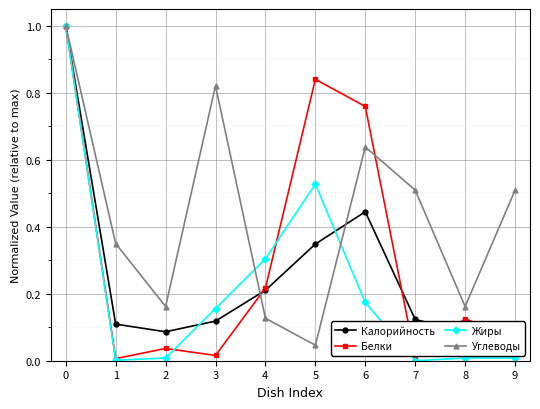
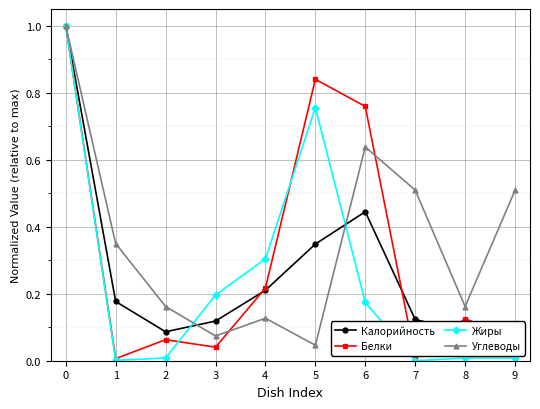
Калорийность, 1: 0.11 -> 0.18
Белки, 2: 0.04 -> 0.06
Белки, 3: 0.02 -> 0.04
Жиры, 3: 0.16 -> 0.20
Углеводы, 3: 0.82 -> 0.07
Жиры, 5: 0.53 -> 0.76
